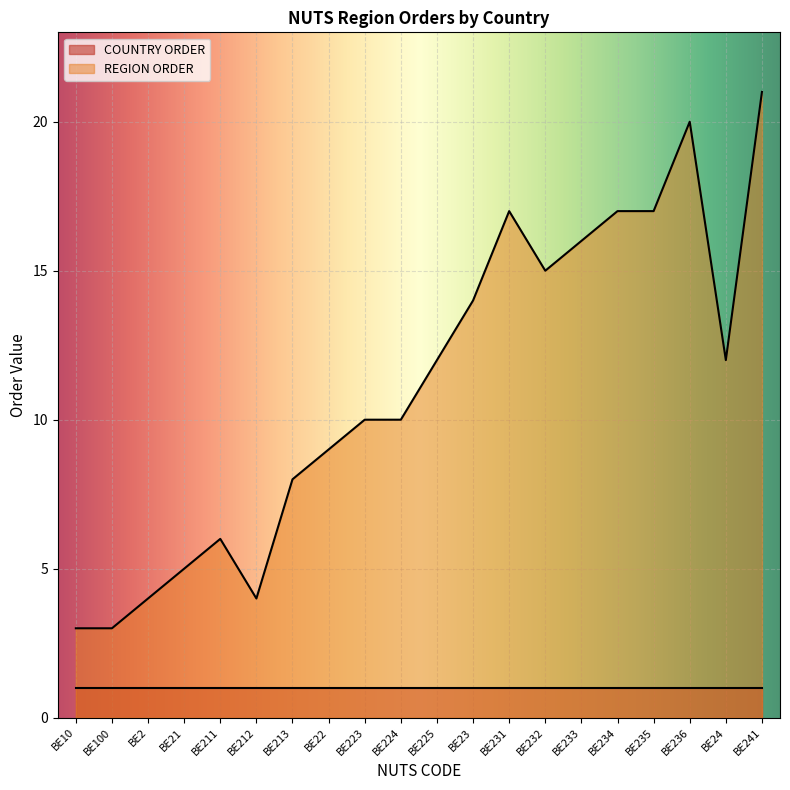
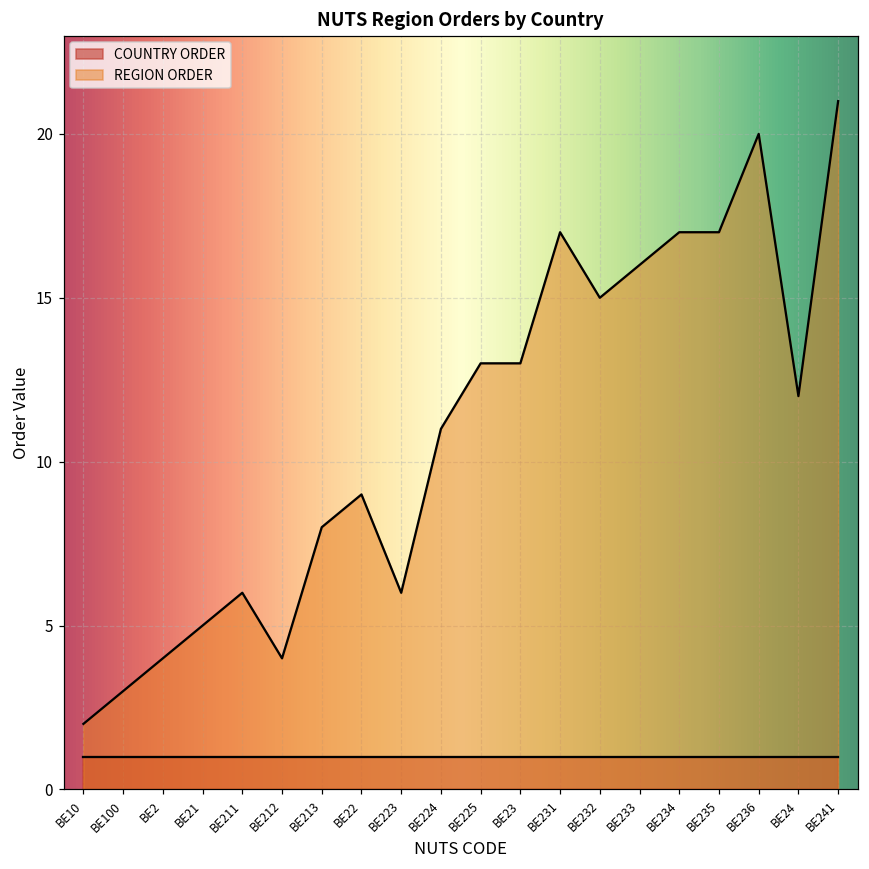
REGION ORDER, BE10: 3 -> 2
REGION ORDER, BE223: 10 -> 6
REGION ORDER, BE224: 10 -> 11
REGION ORDER, BE225: 12 -> 13
REGION ORDER, BE23: 14 -> 13
